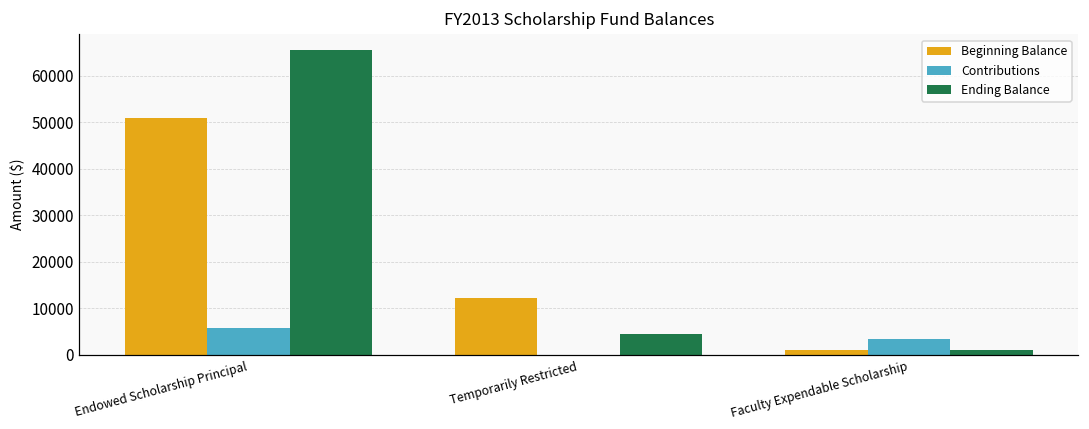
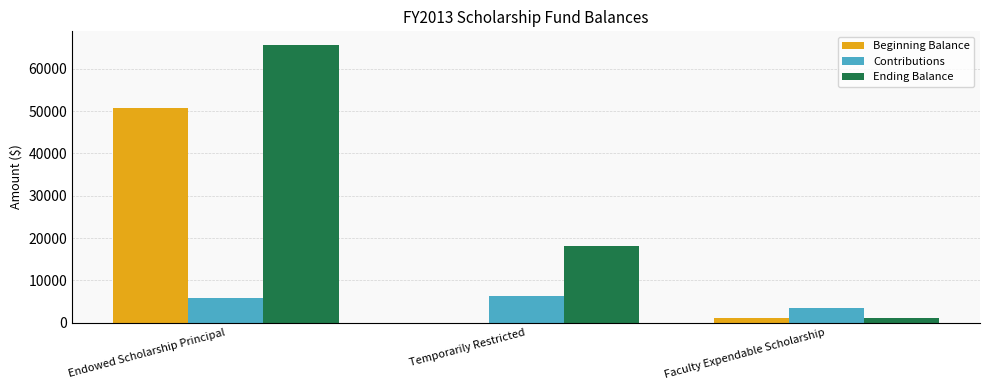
Beginning Balance, Temporarily Restricted: 12000 -> 0
Contributions, Temporarily Restricted: 0 -> 6000
Ending Balance, Temporarily Restricted: 5000 -> 18000
